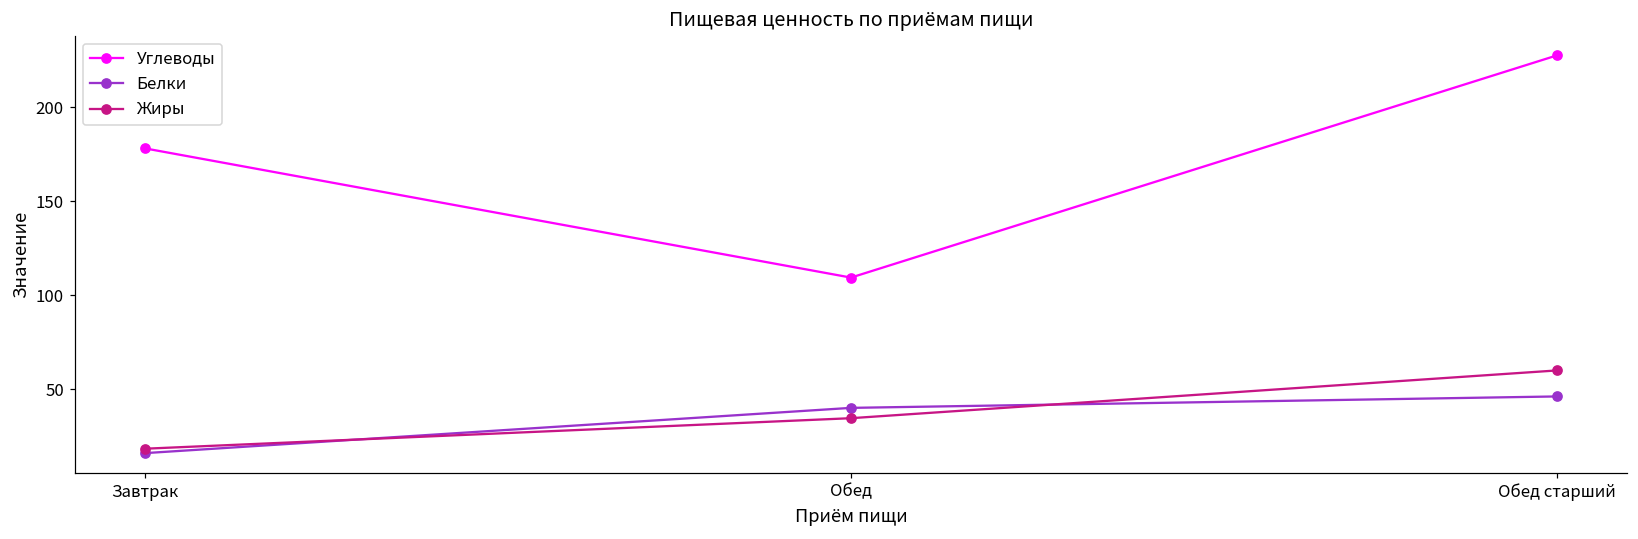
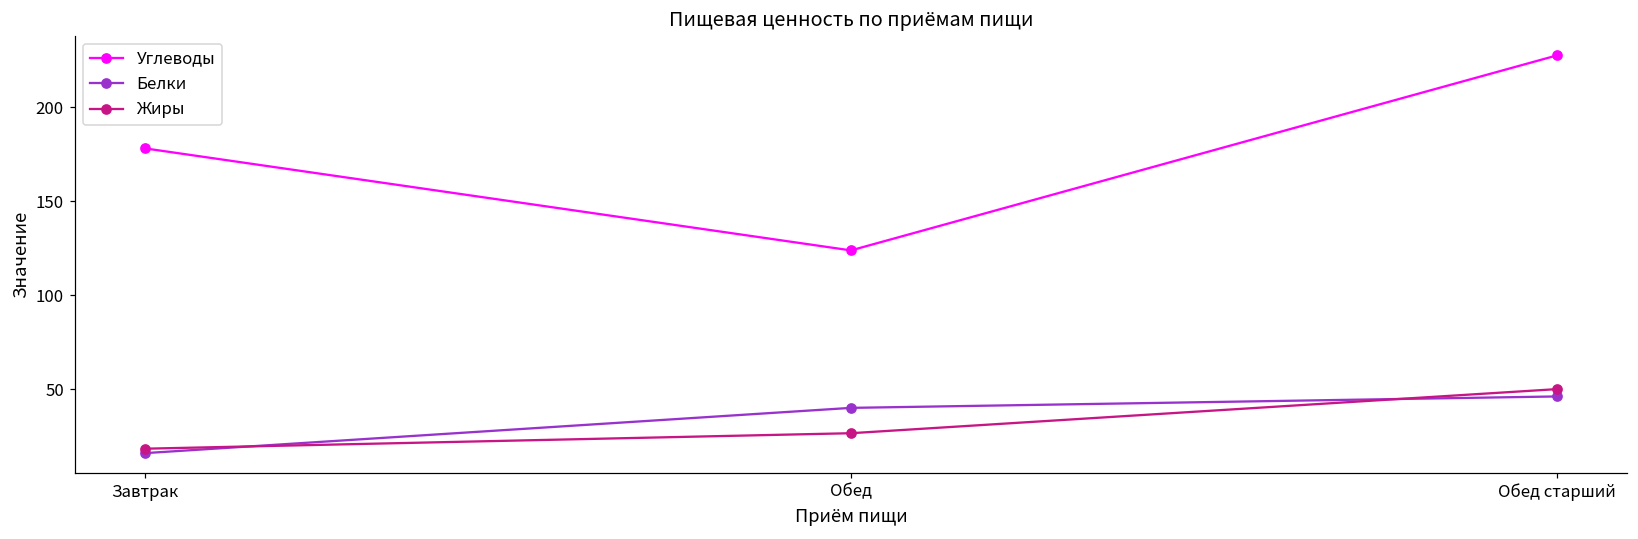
Углеводы, Обед: 109 -> 124
Жиры, Обед: 35 -> 27
Жиры, Обед старший: 60 -> 50
